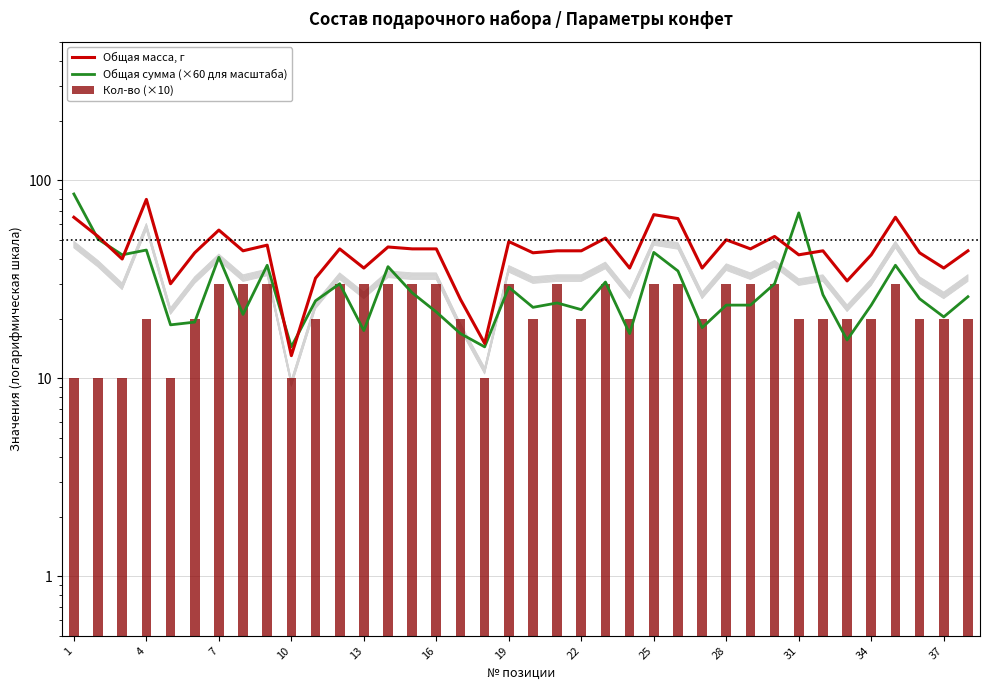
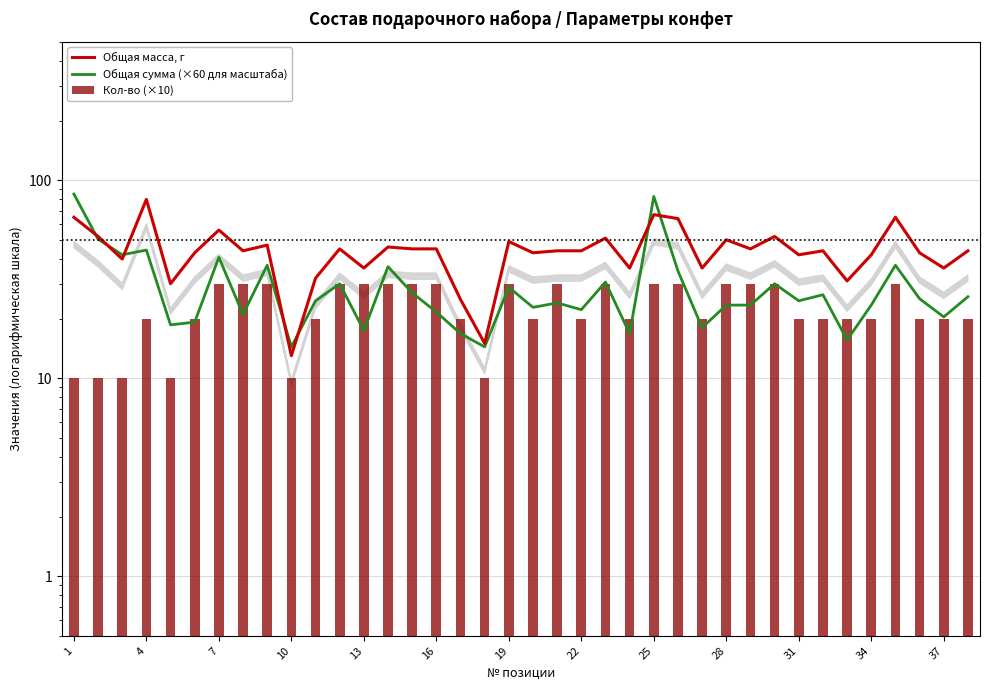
Общая сумма (×60 для масштаба), 25: 43 -> 83
Общая сумма (×60 для масштаба), 31: 68 -> 25
